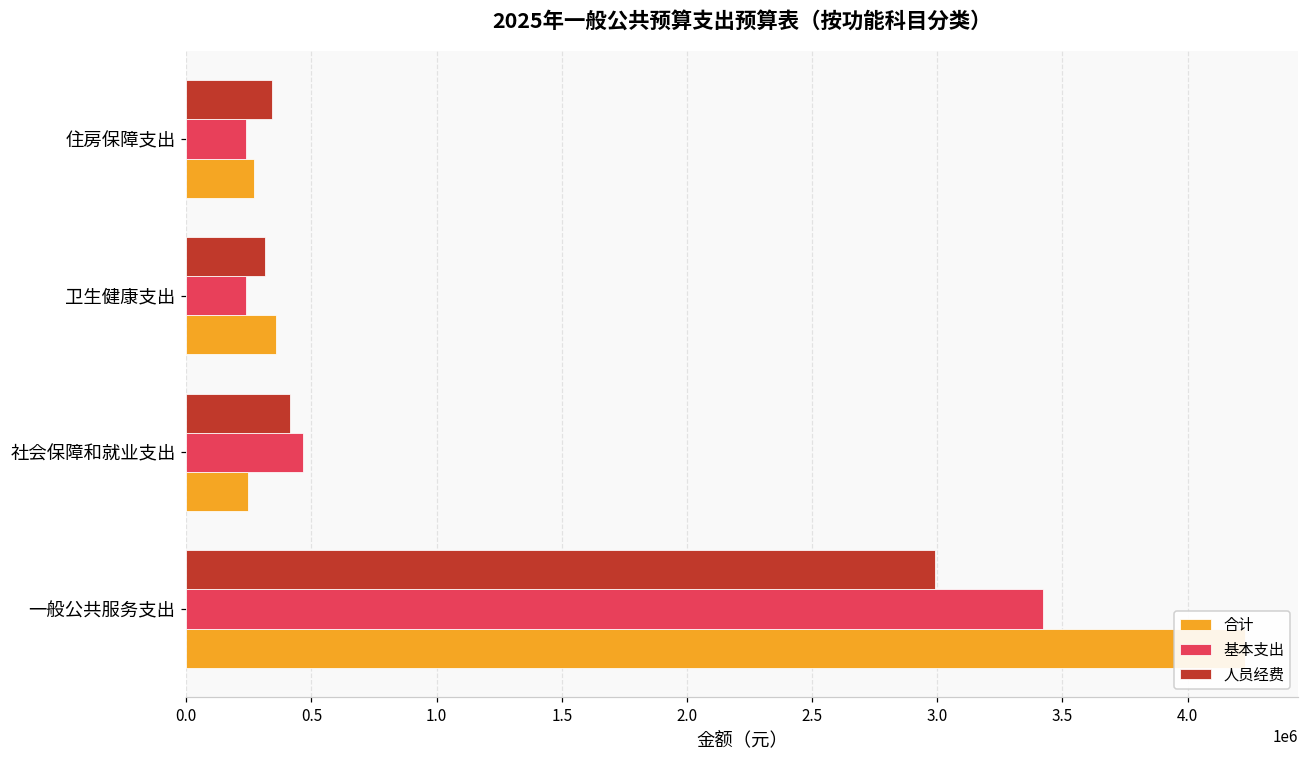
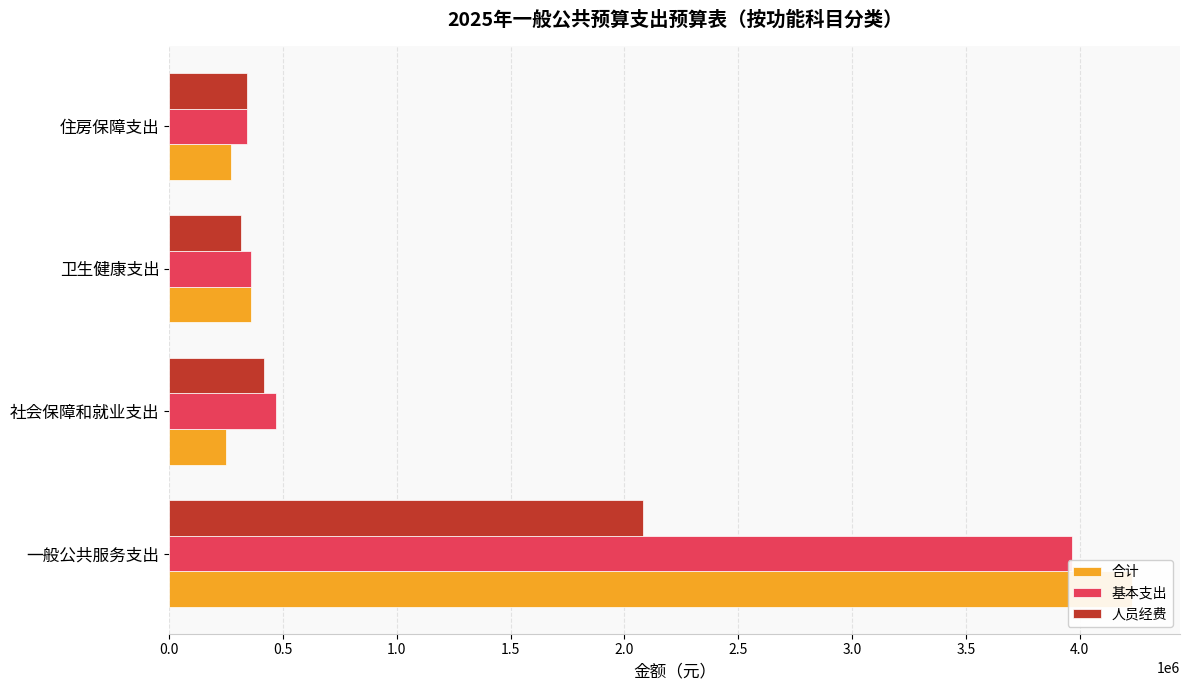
基本支出, 住房保障支出: 240000 -> 340000
基本支出, 卫生健康支出: 240000 -> 360000
人员经费, 一般公共服务支出: 2990000 -> 2080000
基本支出, 一般公共服务支出: 3420000 -> 3970000
